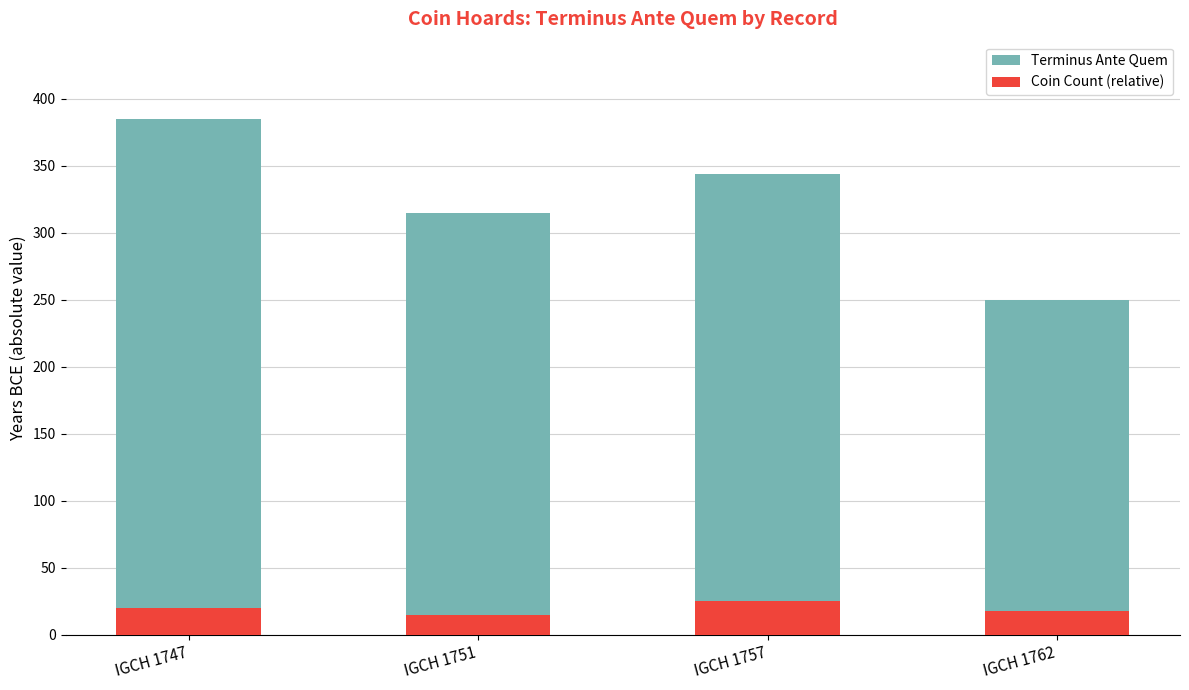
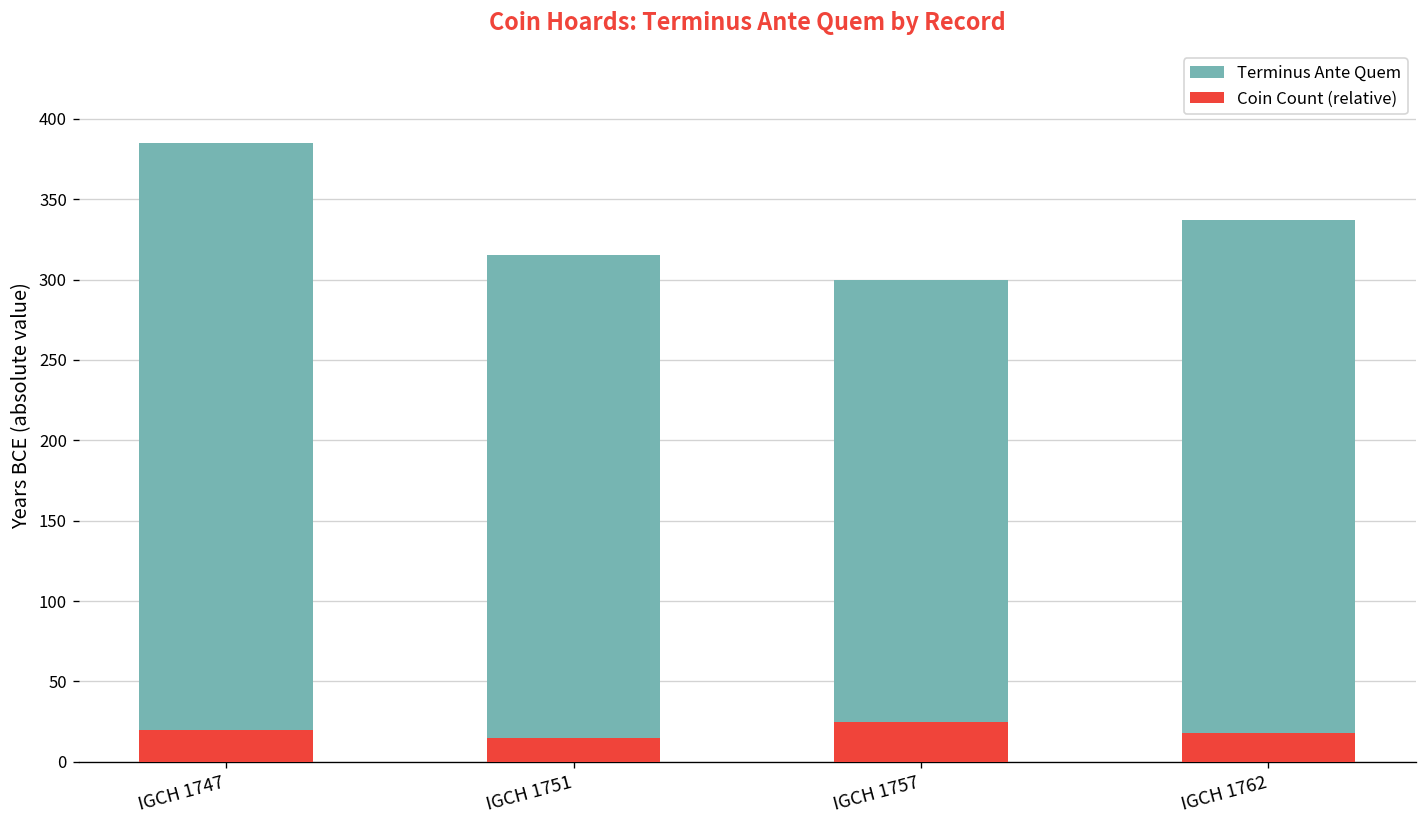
Terminus Ante Quem, IGCH 1757: 344 -> 300
Terminus Ante Quem, IGCH 1762: 250 -> 337
